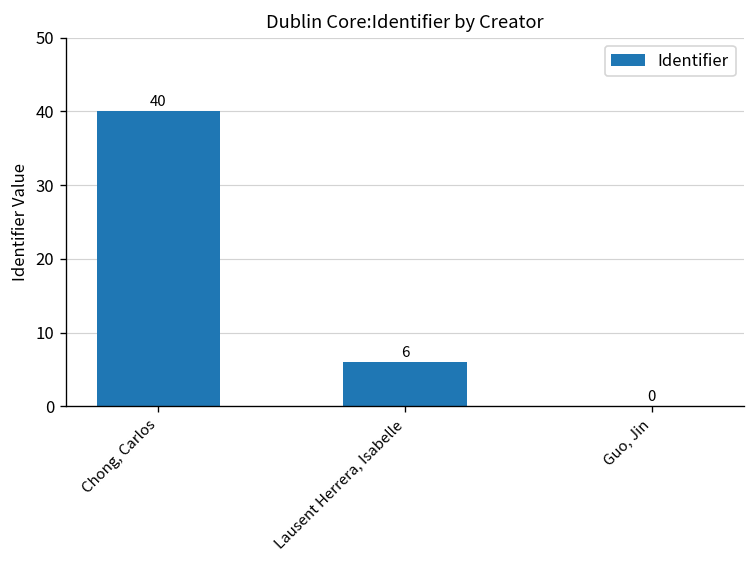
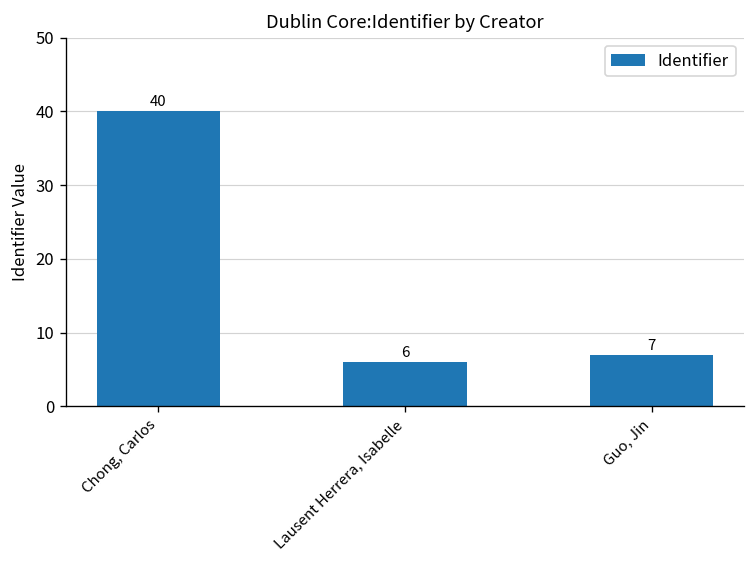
Guo, Jin: 0 -> 7
